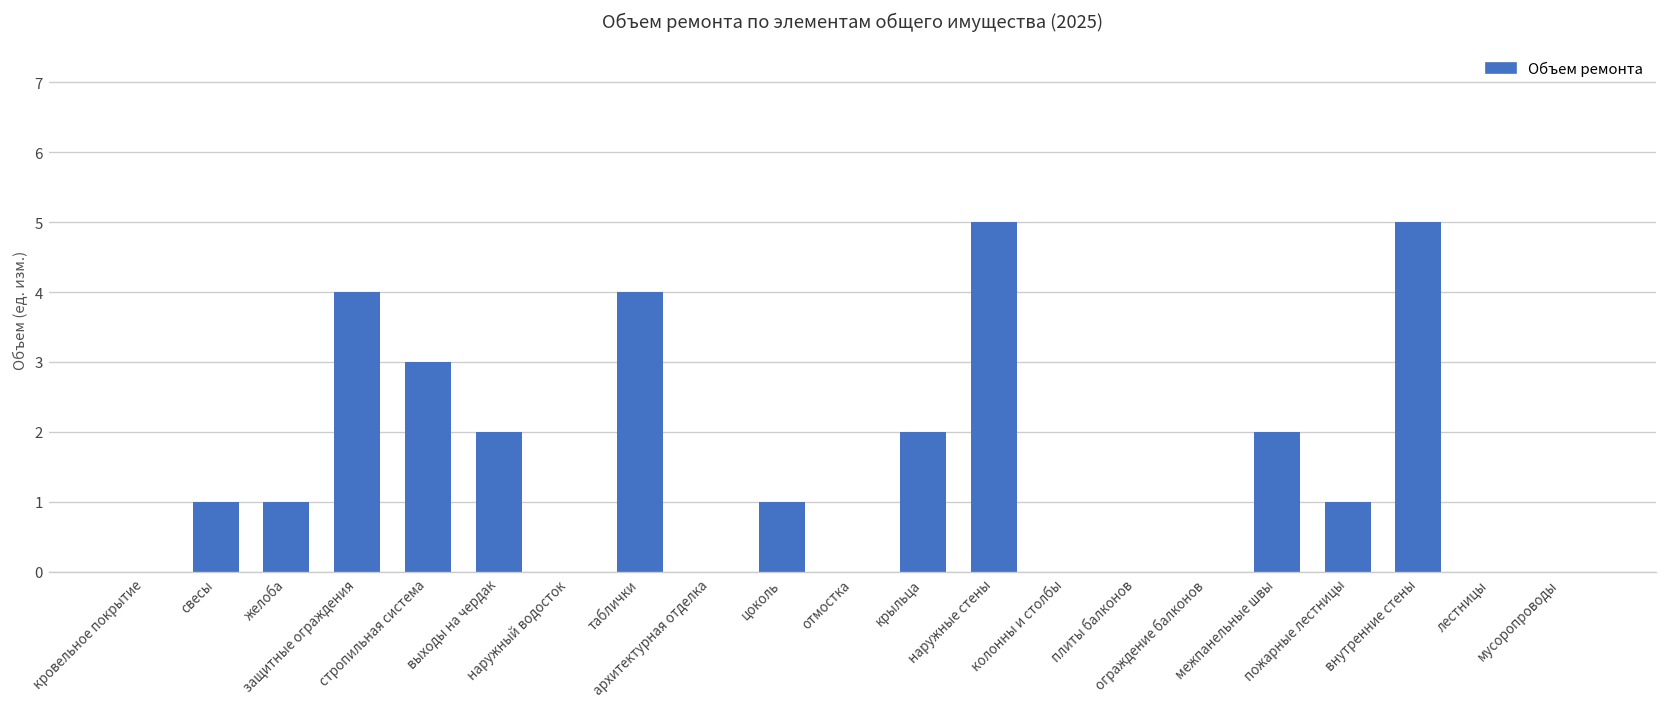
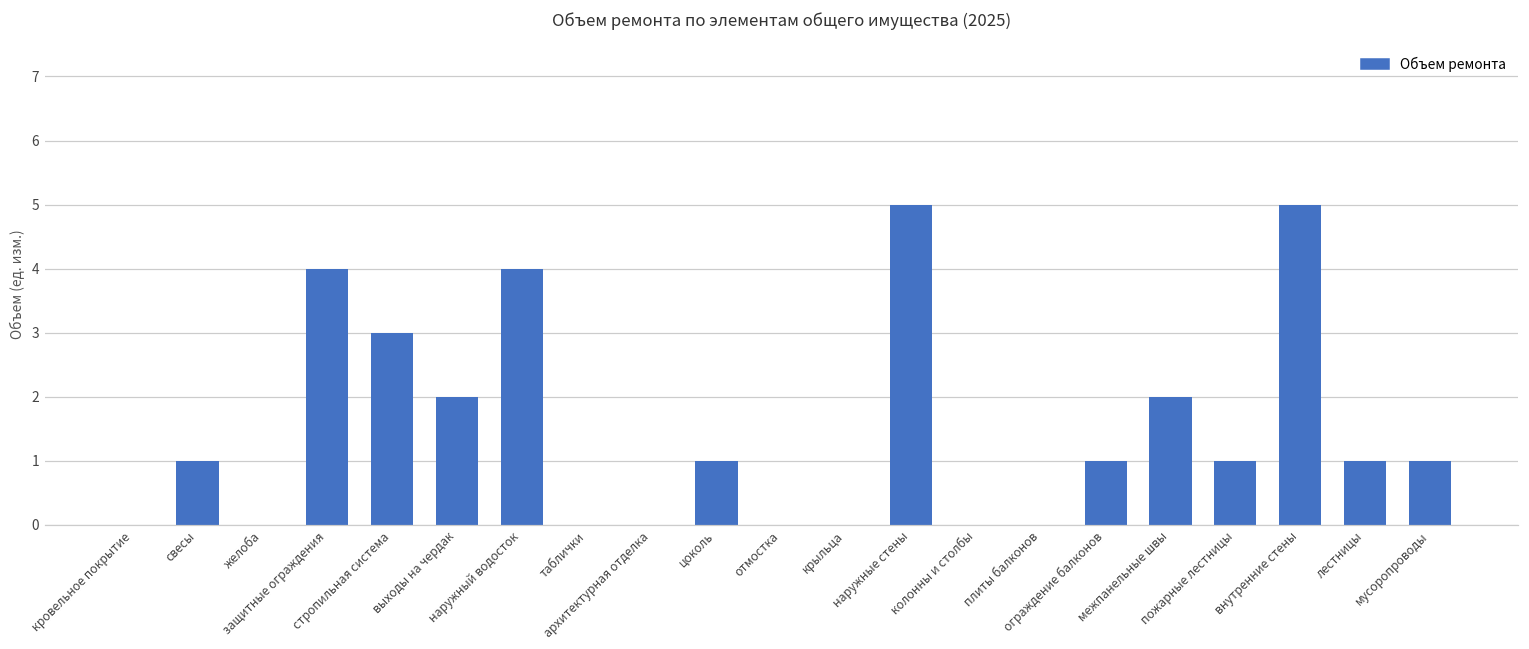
желоба: 1 -> 0
наружный водосток: 0 -> 4
таблички: 4 -> 0
крыльца: 2 -> 0
ограждение балконов: 0 -> 1
лестницы: 0 -> 1
мусоропроводы: 0 -> 1
